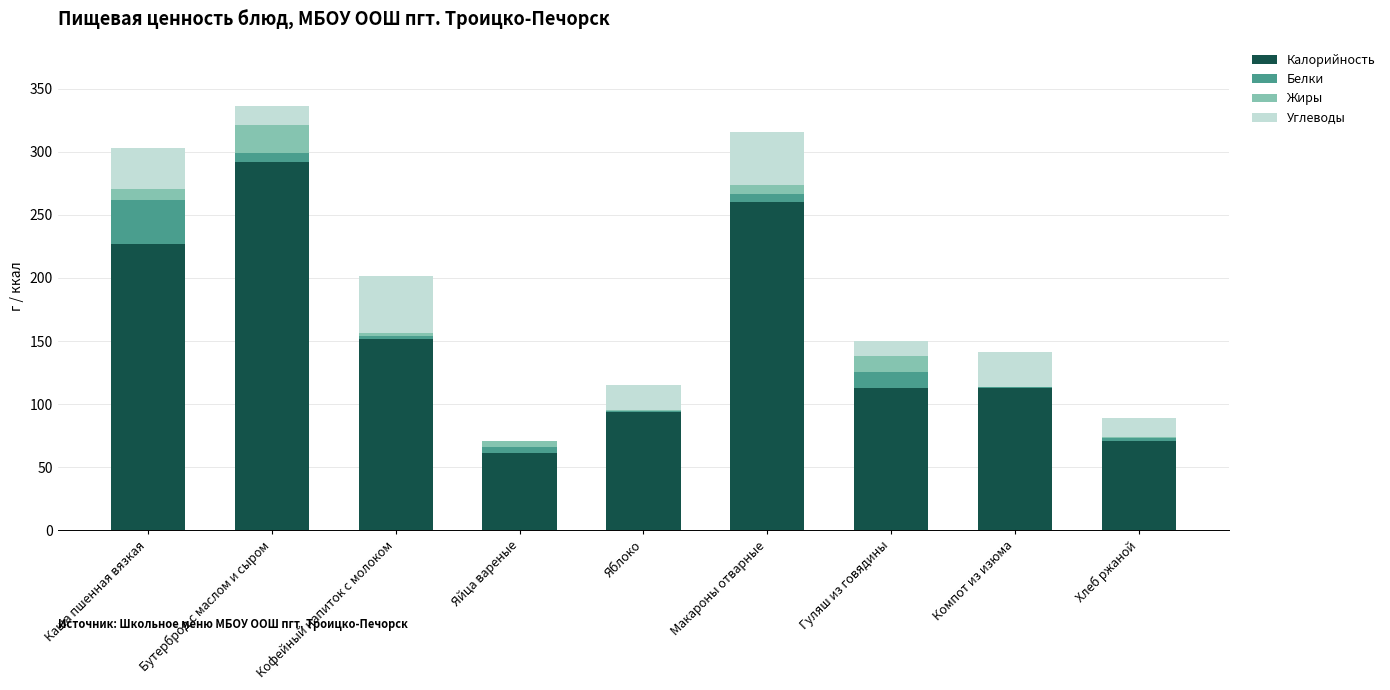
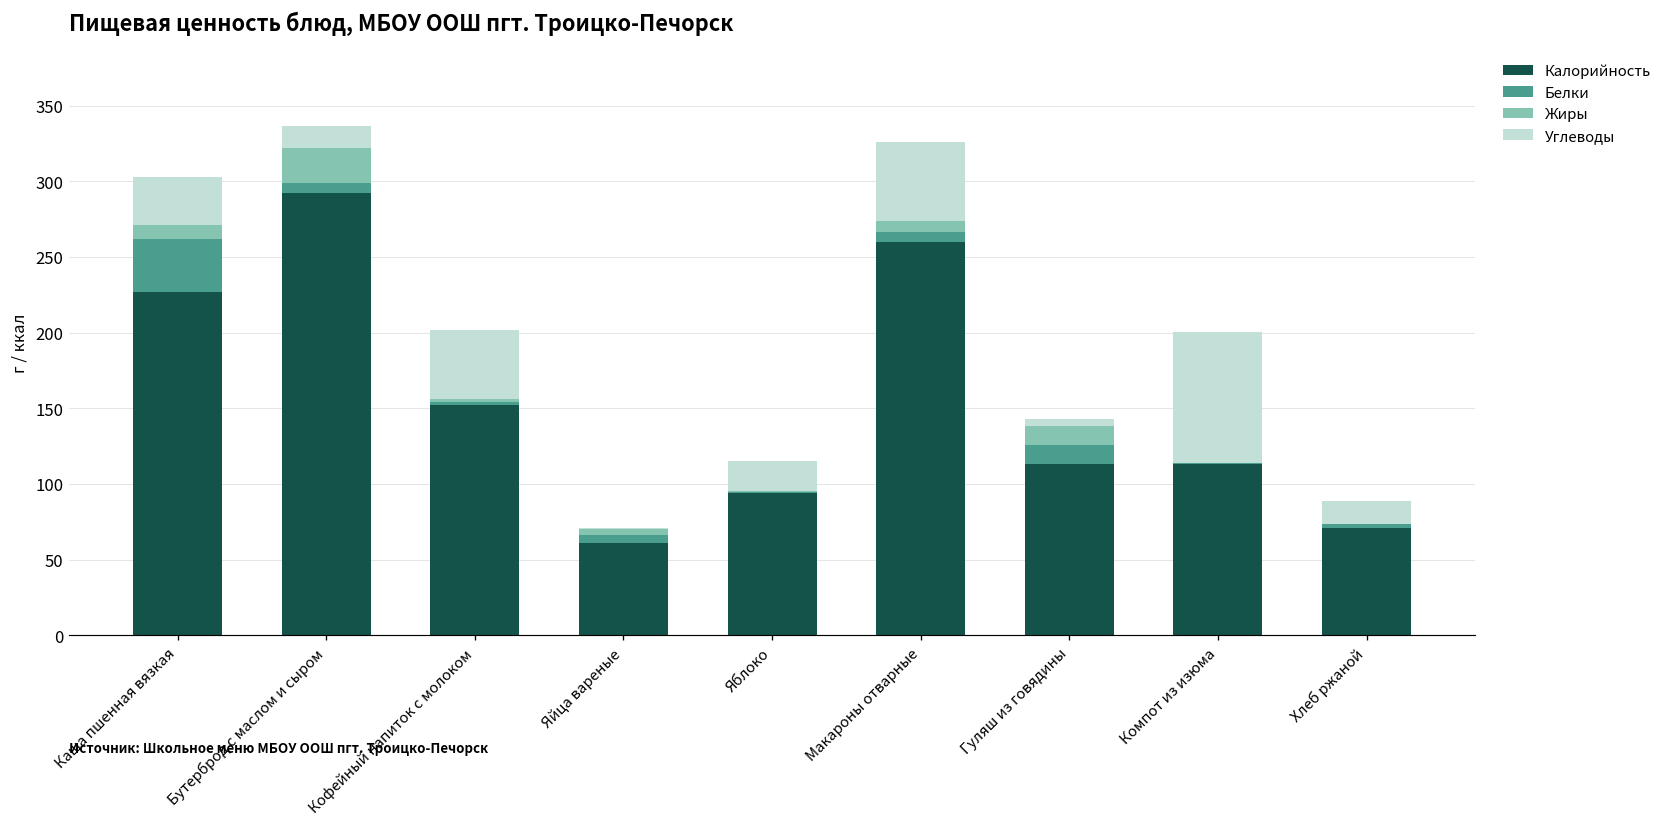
Углеводы, Макароны отварные: 42 -> 52
Углеводы, Гуляш из говядины: 12 -> 5
Углеводы, Компот из изюма: 27 -> 87
